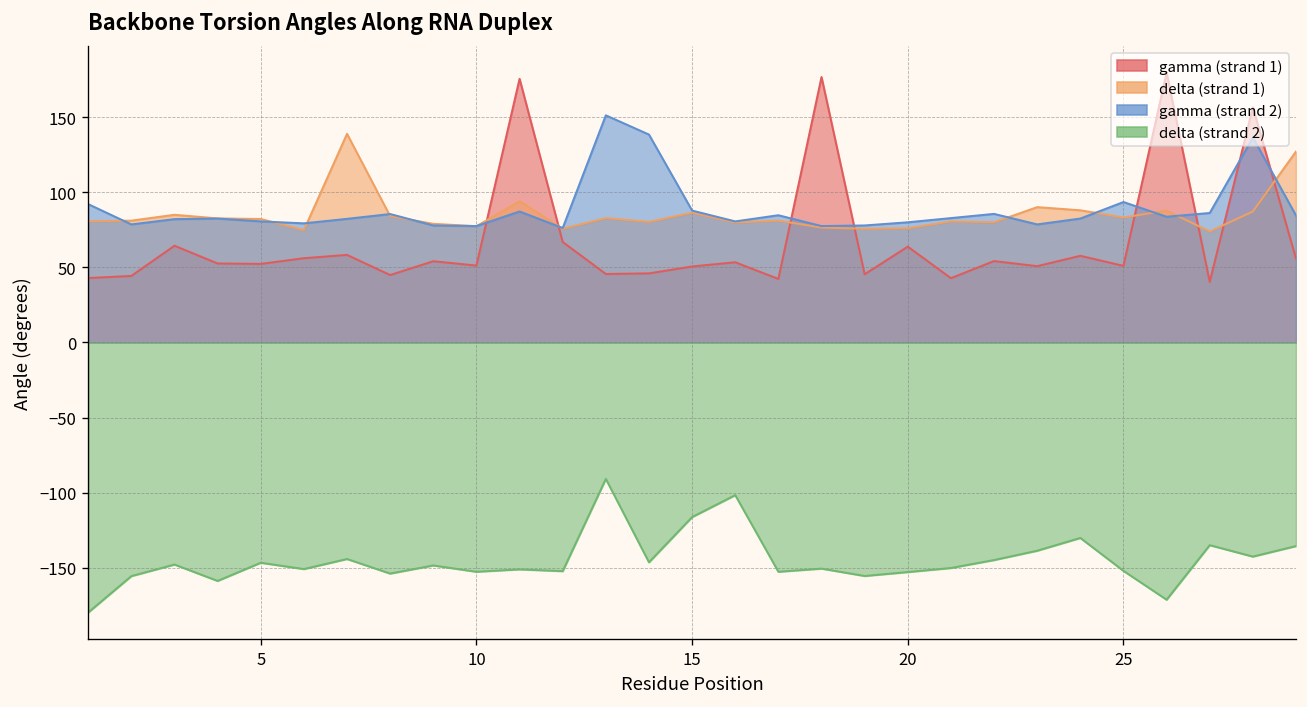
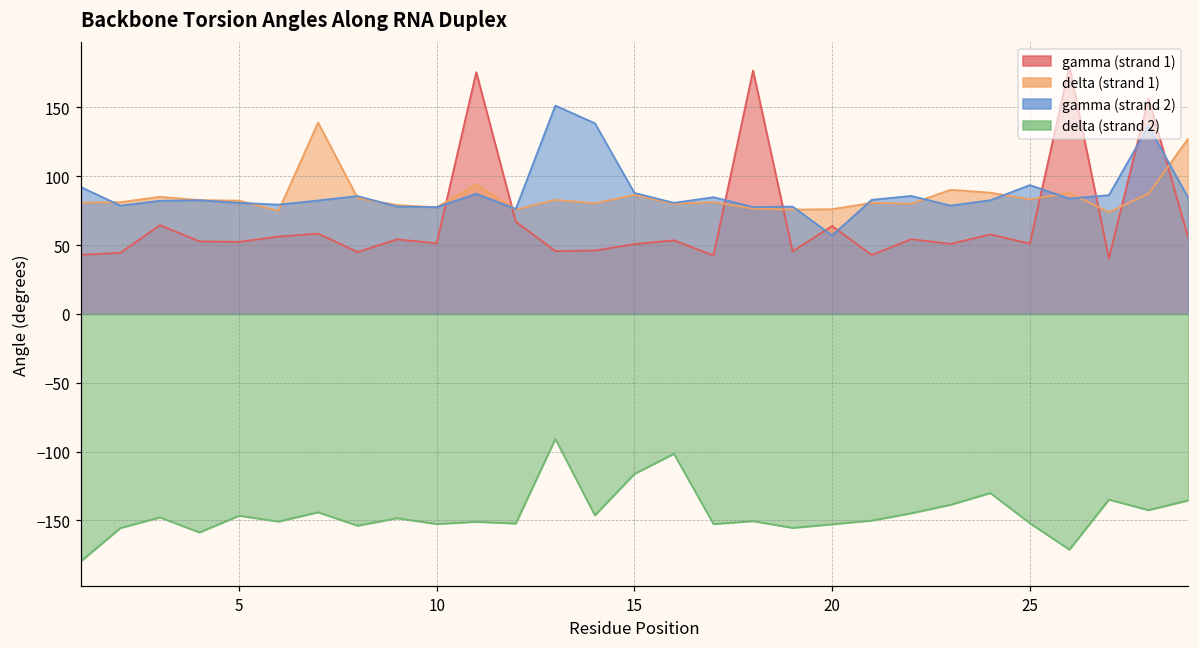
gamma (strand 2), 20: 80 -> 57
